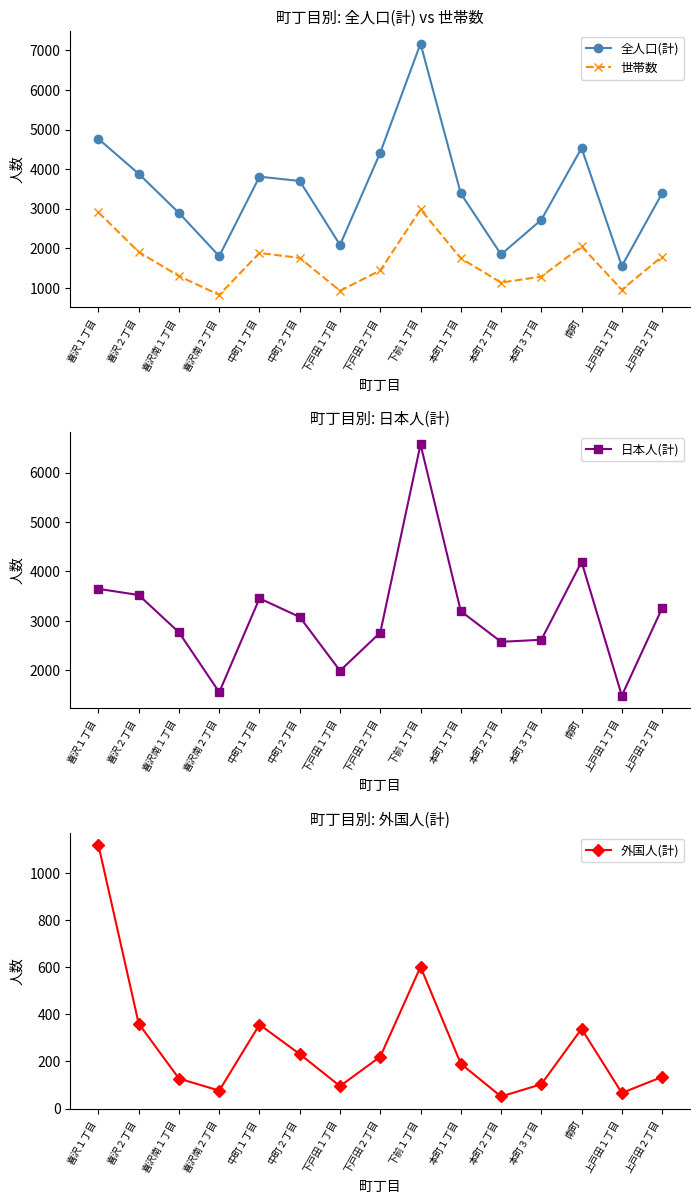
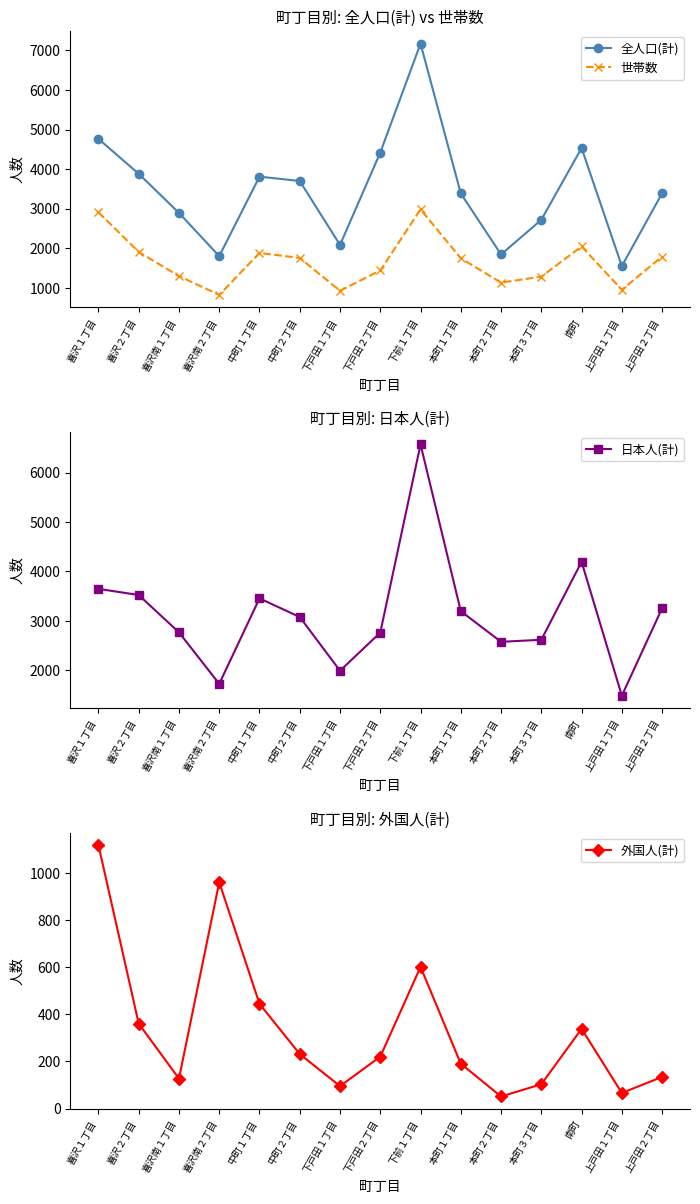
町丁目別: 日本人(計), 喜沢南２丁目: 1600 -> 1700
町丁目別: 外国人(計), 喜沢南２丁目: 80 -> 960
町丁目別: 外国人(計), 中町１丁目: 360 -> 440
